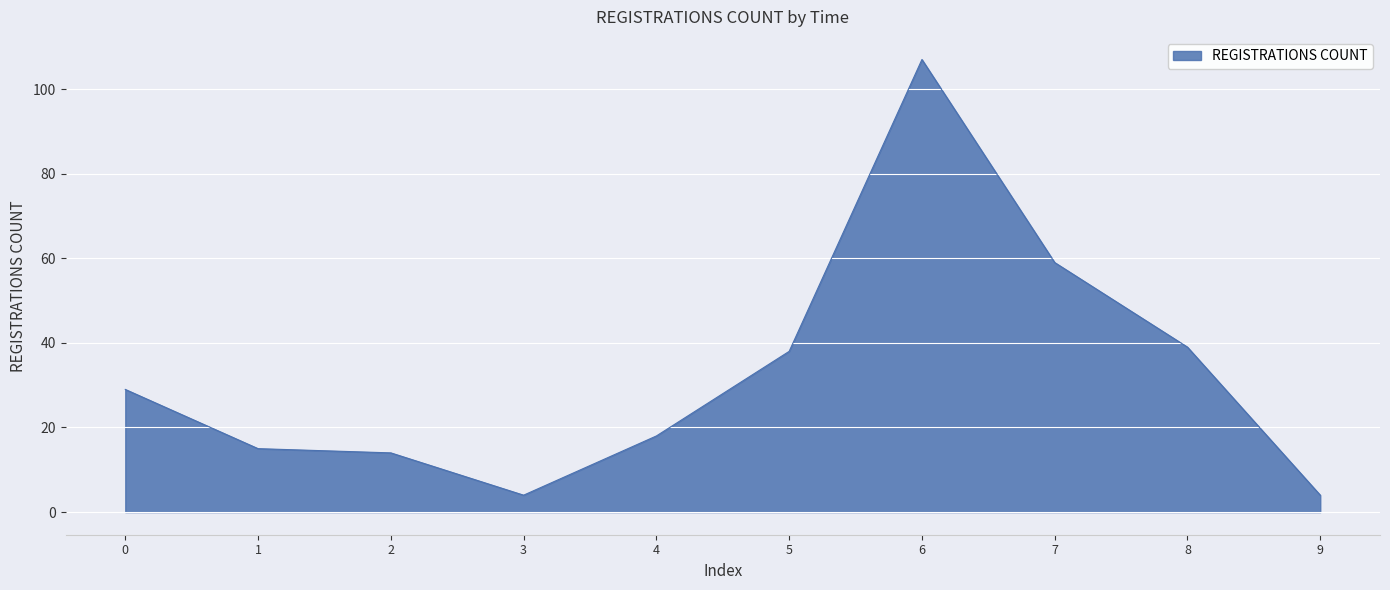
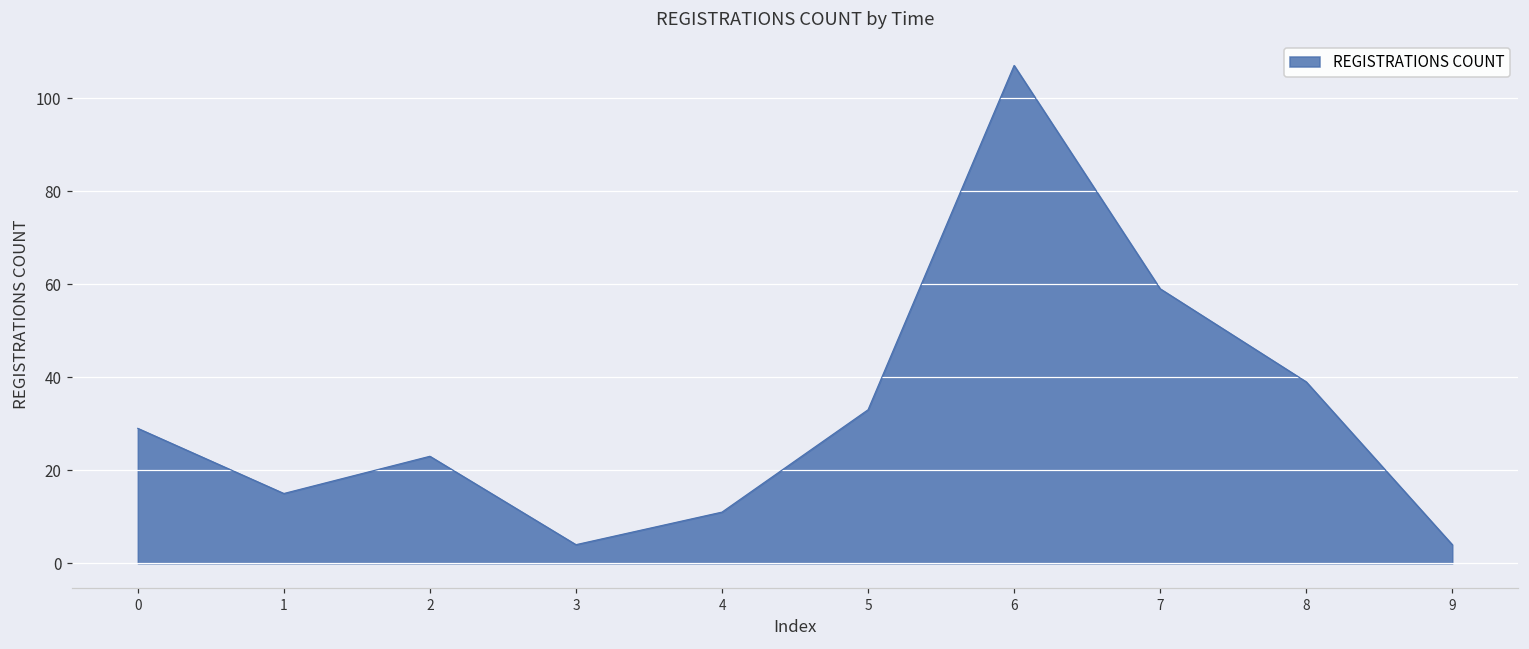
2: 14 -> 23
4: 18 -> 11
5: 38 -> 33
